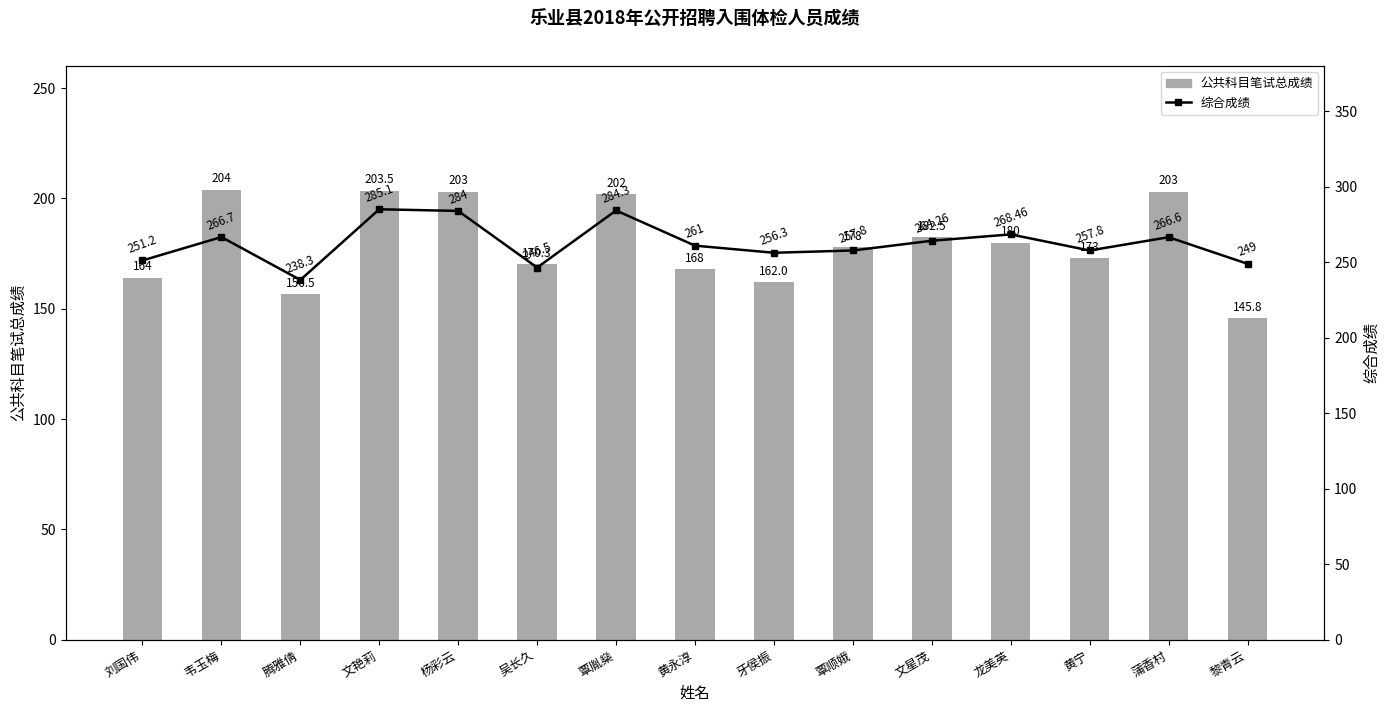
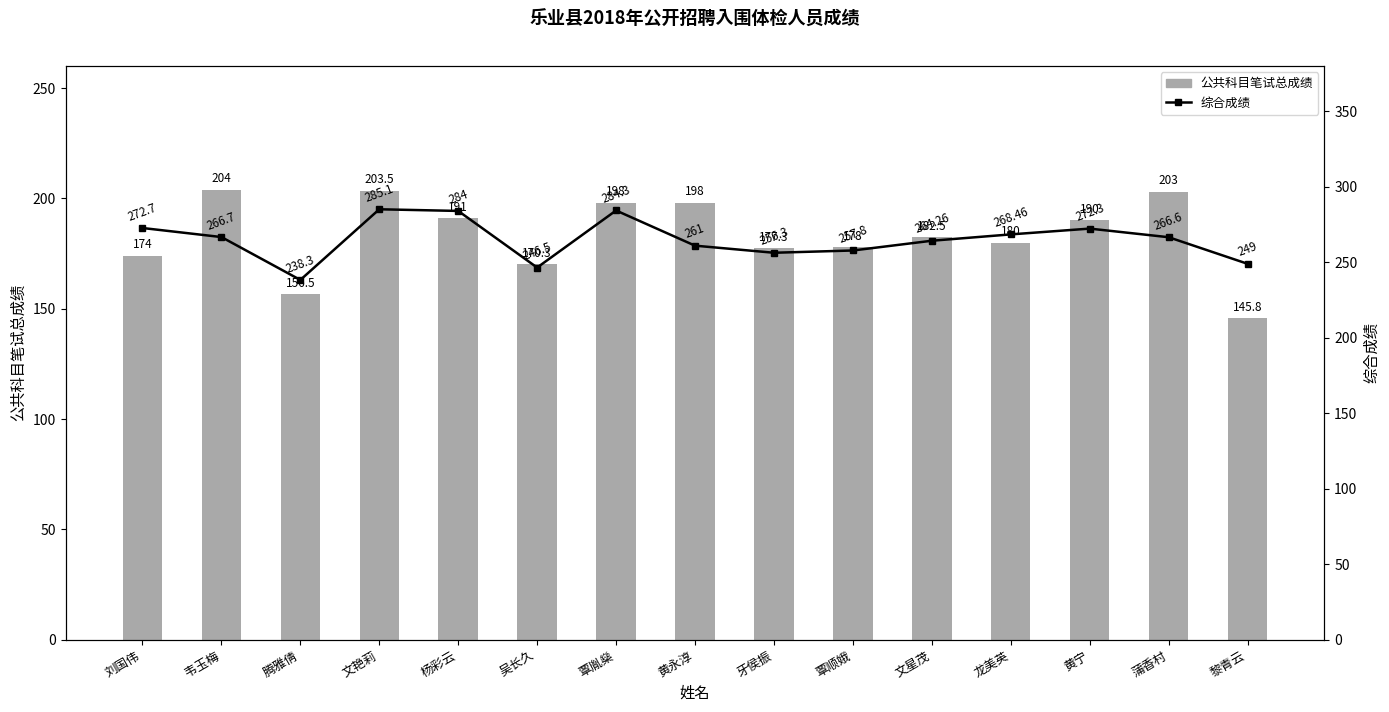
公共科目笔试总成绩, 刘国伟: 164 -> 174
公共科目笔试总成绩, 杨彩云: 203 -> 191
公共科目笔试总成绩, 覃胤燊: 202 -> 198
公共科目笔试总成绩, 黄永淳: 168 -> 198
公共科目笔试总成绩, 牙侯振: 162.0 -> 177.3
公共科目笔试总成绩, 黄宁: 173 -> 190
综合成绩, 刘国伟: 251.2 -> 272.7
综合成绩, 黄宁: 257.8 -> 272.3
